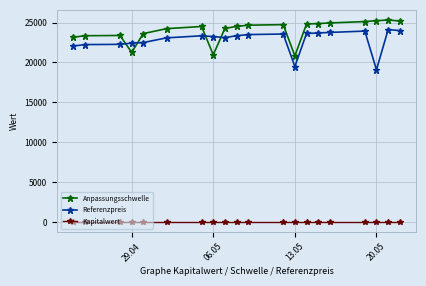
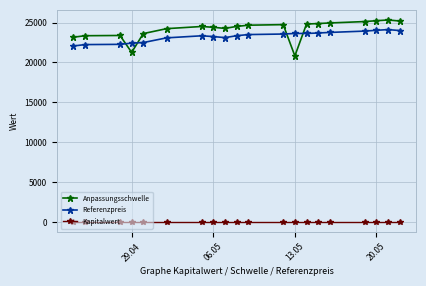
Anpassungsschwelle, 06.05: 21000 -> 24000
Referenzpreis, 13.05: 19000 -> 24000
Referenzpreis, 20.05: 19000 -> 24000
